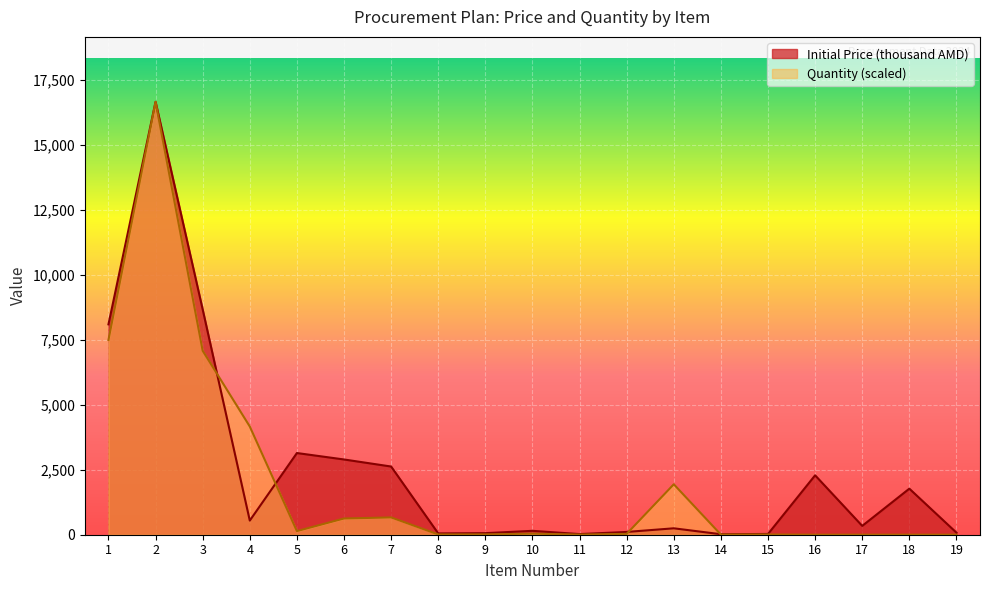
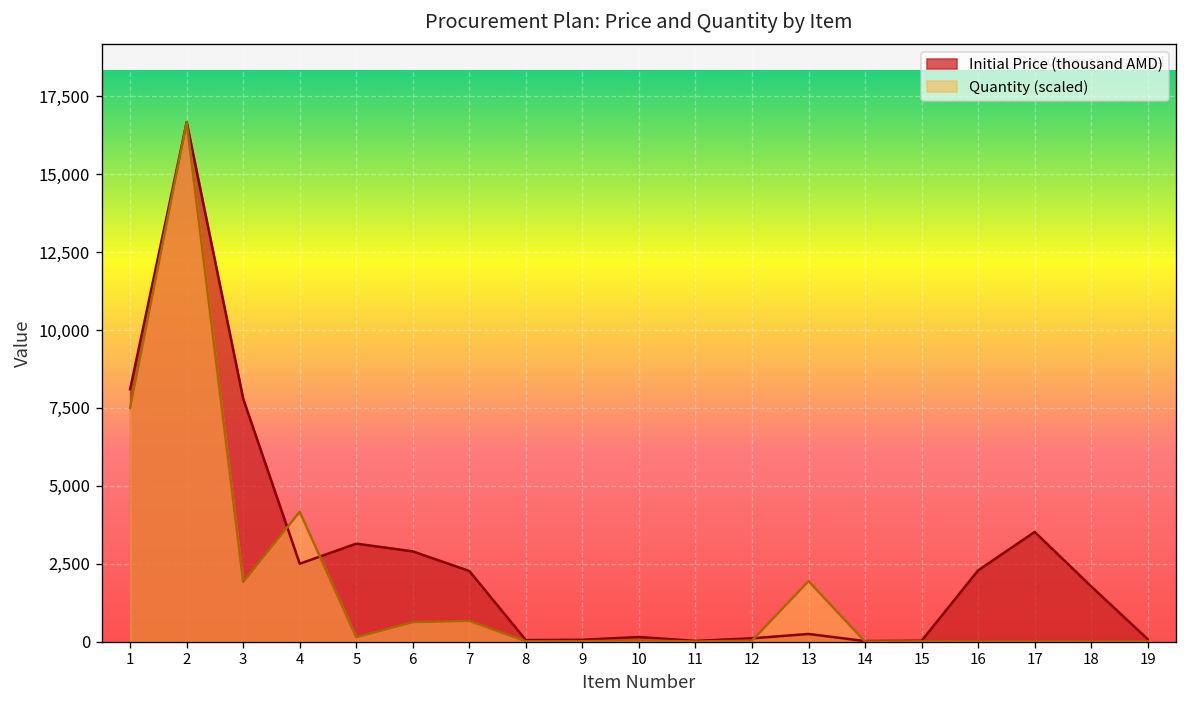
Initial Price (thousand AMD), 3: 8,700 -> 7,800
Quantity (scaled), 3: 7,100 -> 1,900
Initial Price (thousand AMD), 4: 500 -> 2,500
Initial Price (thousand AMD), 7: 2,600 -> 2,300
Initial Price (thousand AMD), 17: 300 -> 3,500
